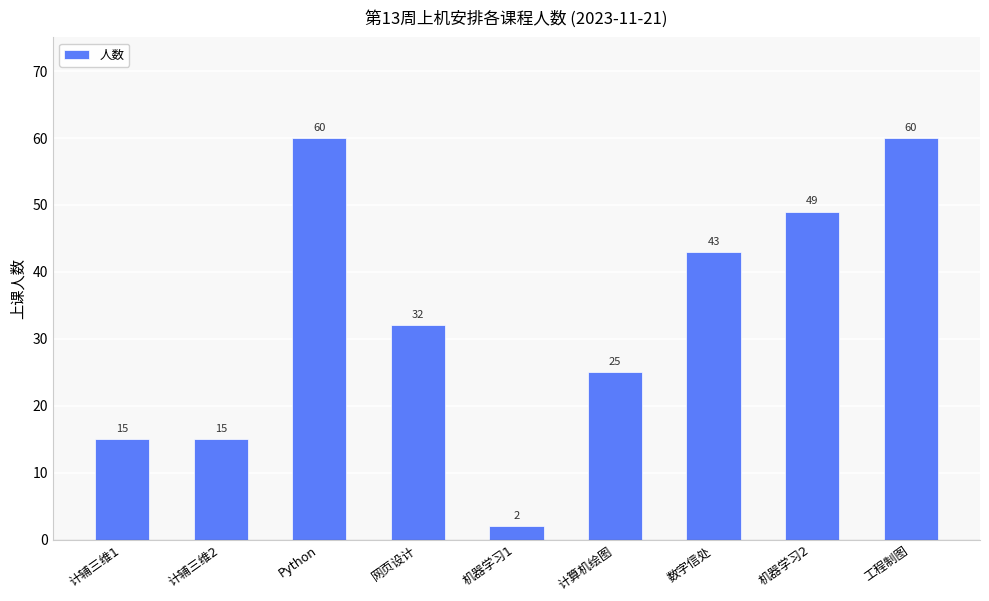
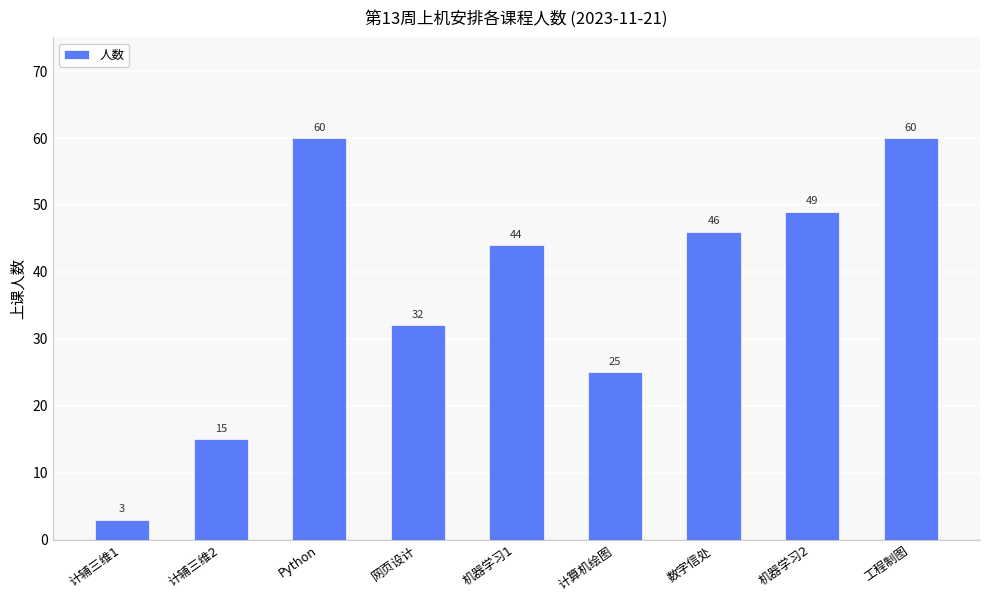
计辅三维1: 15 -> 3
机器学习1: 2 -> 44
数字信处: 43 -> 46
